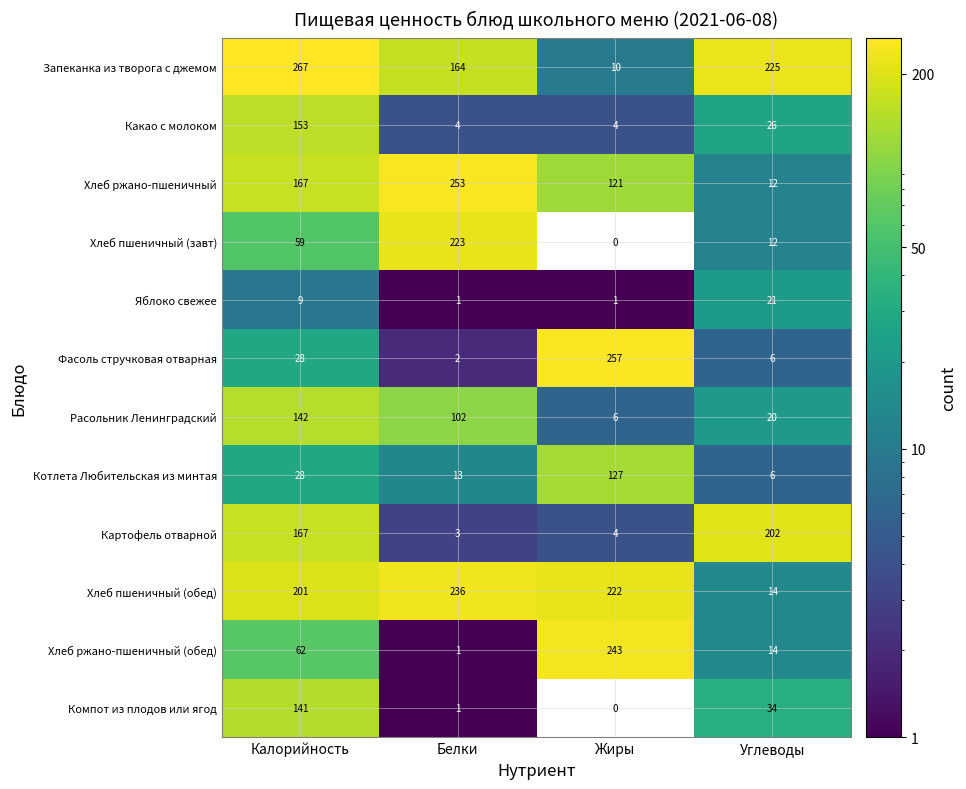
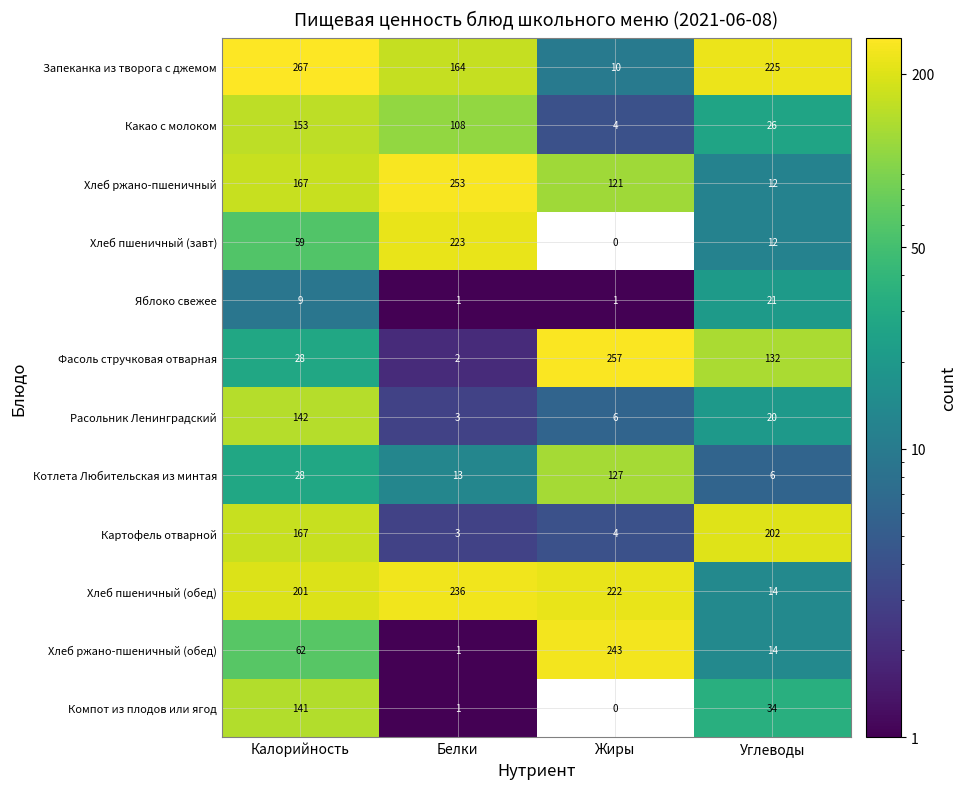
Какао с молоком, Белки: 4 -> 108
Фасоль стручковая отварная, Углеводы: 6 -> 132
Расольник Ленинградский, Белки: 102 -> 3
